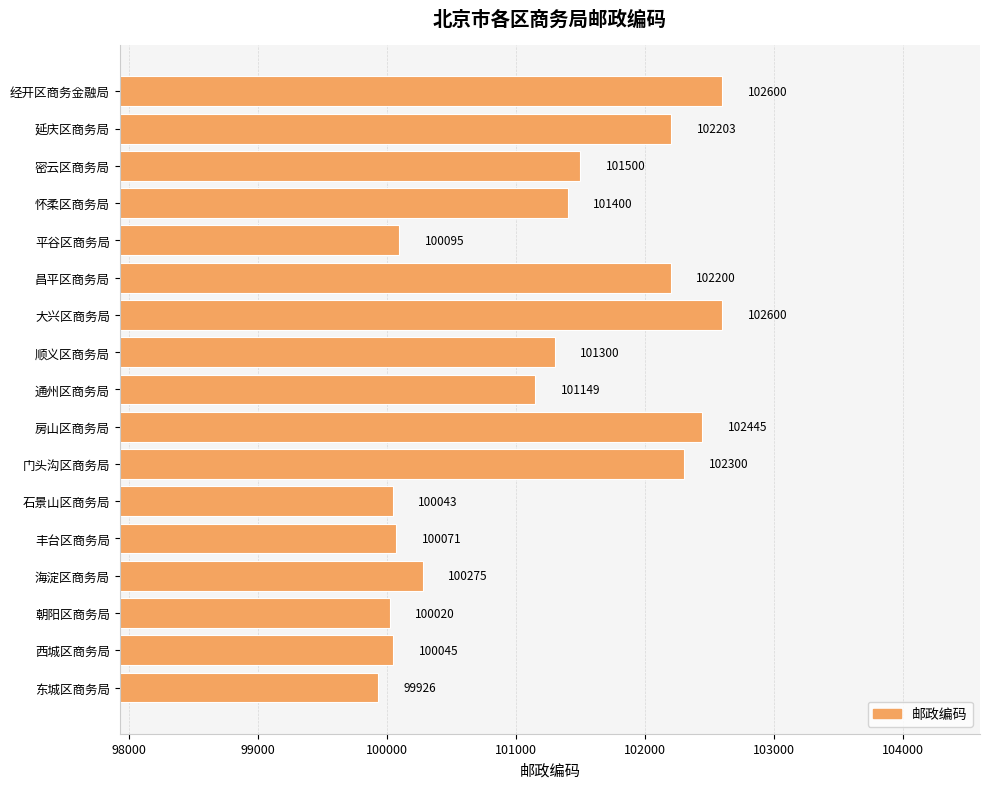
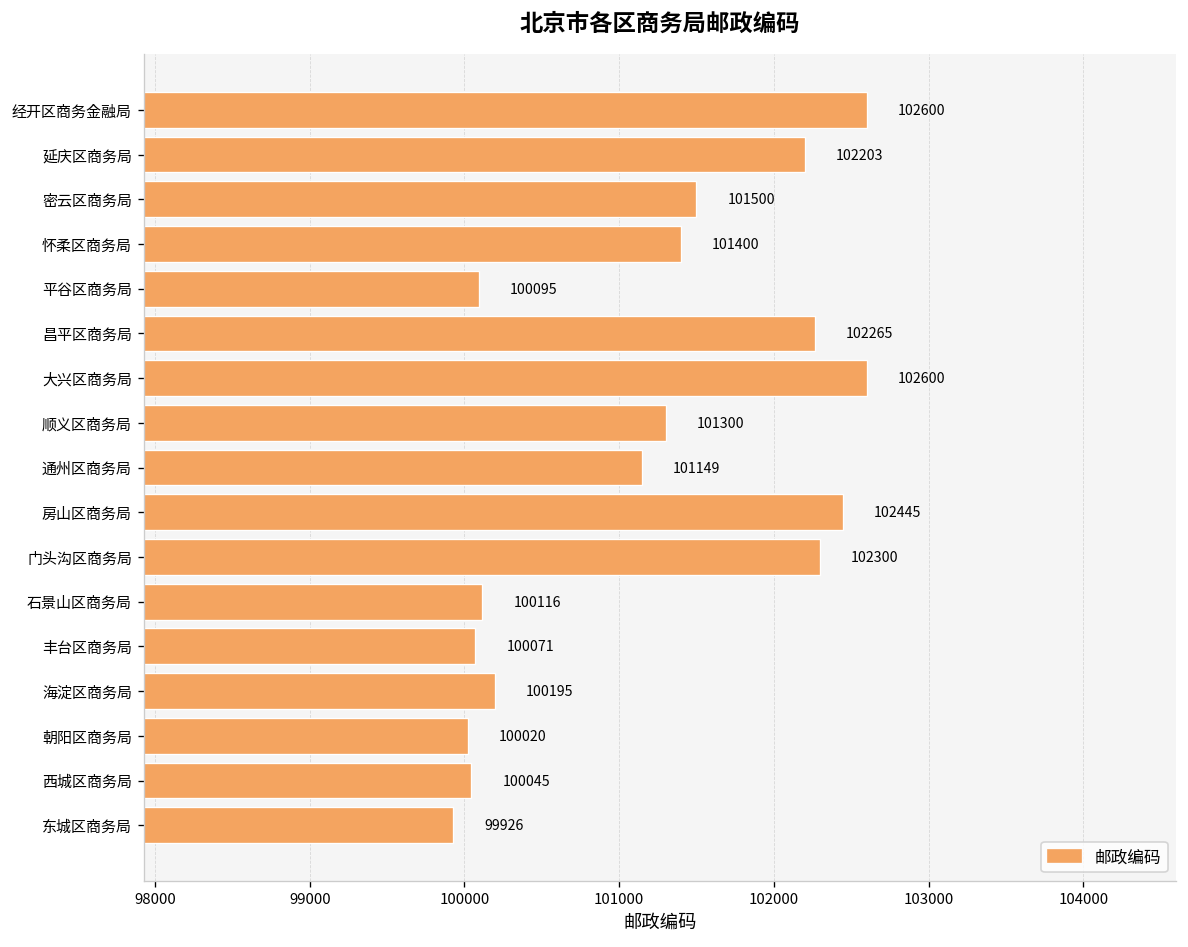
昌平区商务局: 102200 -> 102265
石景山区商务局: 100043 -> 100116
海淀区商务局: 100275 -> 100195
